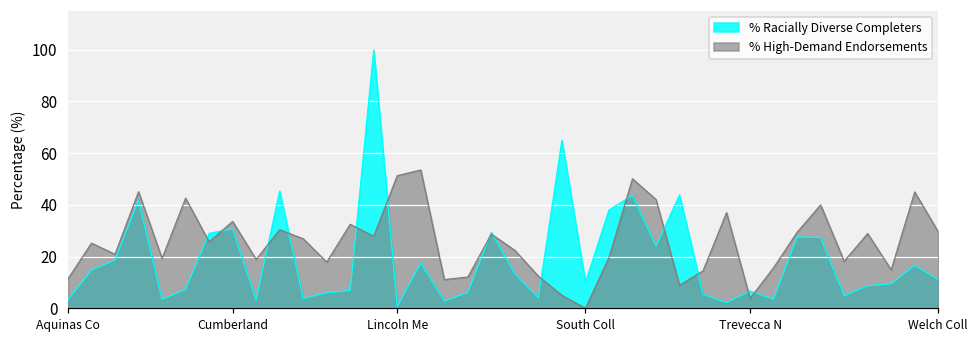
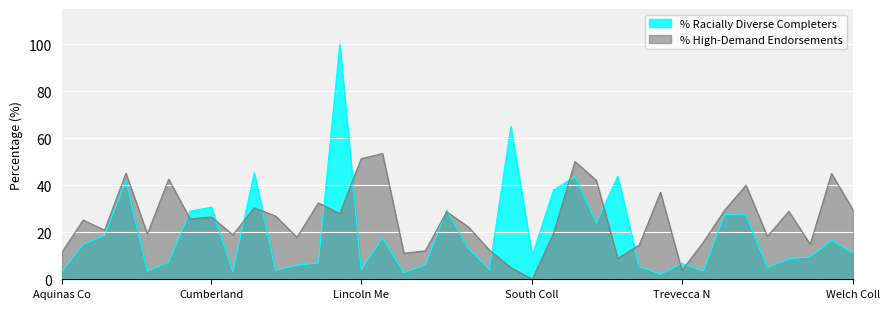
% High-Demand Endorsements, Cumberland: 34 -> 27
% Racially Diverse Completers, Lincoln Me: 1 -> 4
